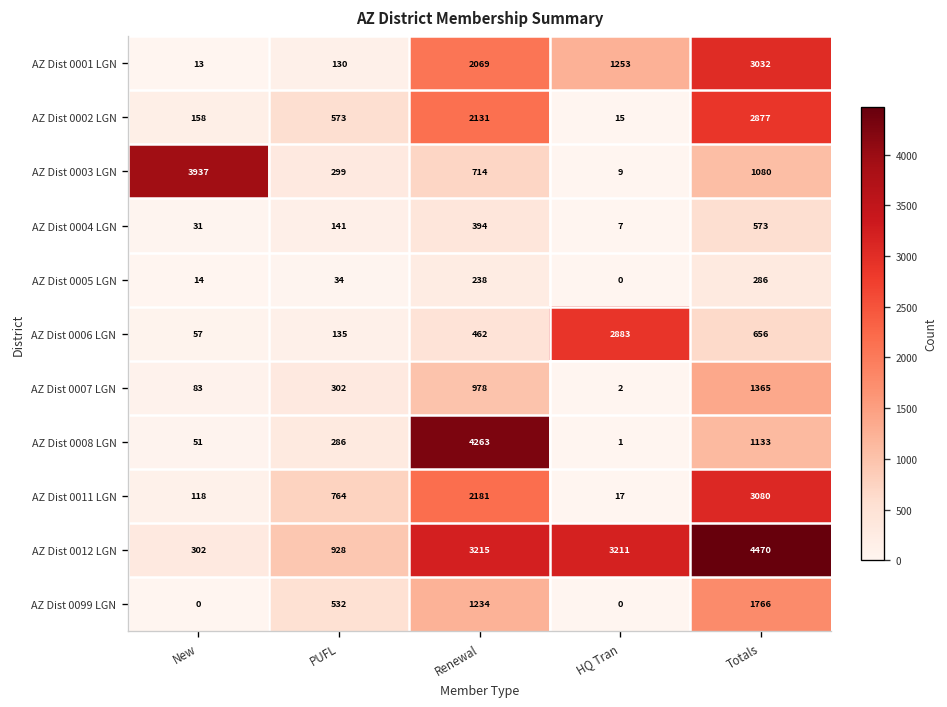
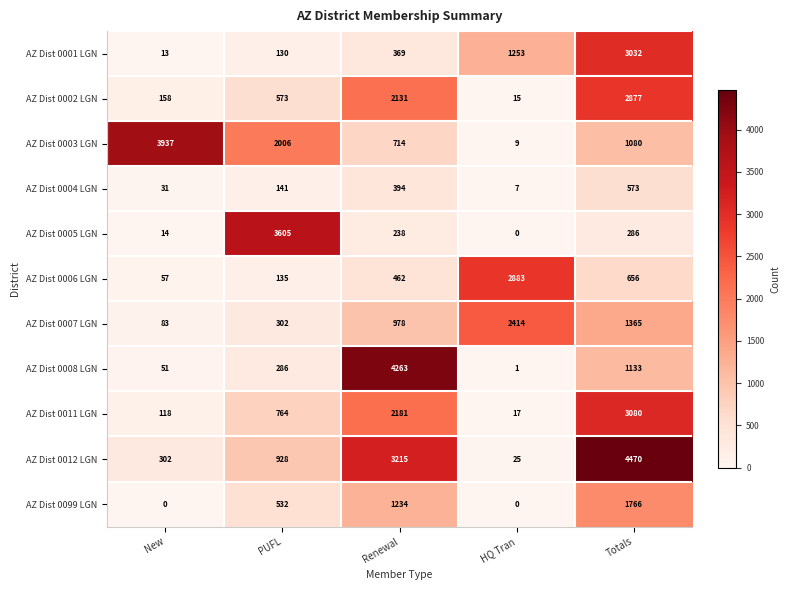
AZ Dist 0001 LGN, Renewal: 2069 -> 369
AZ Dist 0003 LGN, PUFL: 299 -> 2006
AZ Dist 0005 LGN, PUFL: 34 -> 3605
AZ Dist 0007 LGN, HQ Tran: 2 -> 2414
AZ Dist 0012 LGN, HQ Tran: 3211 -> 25
